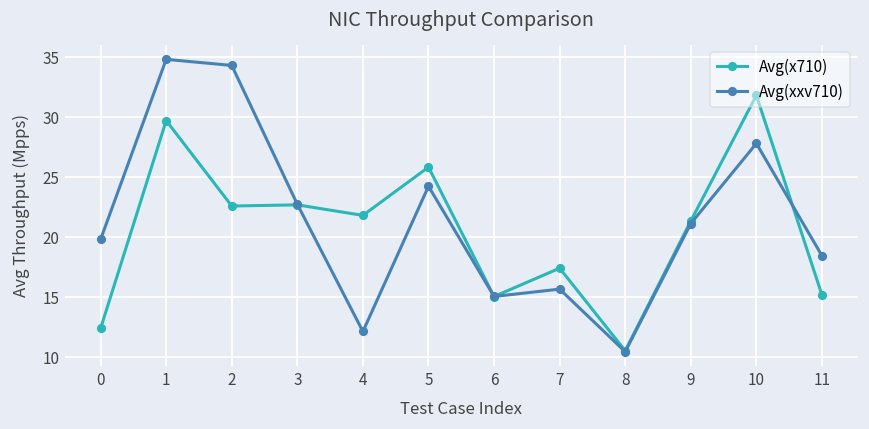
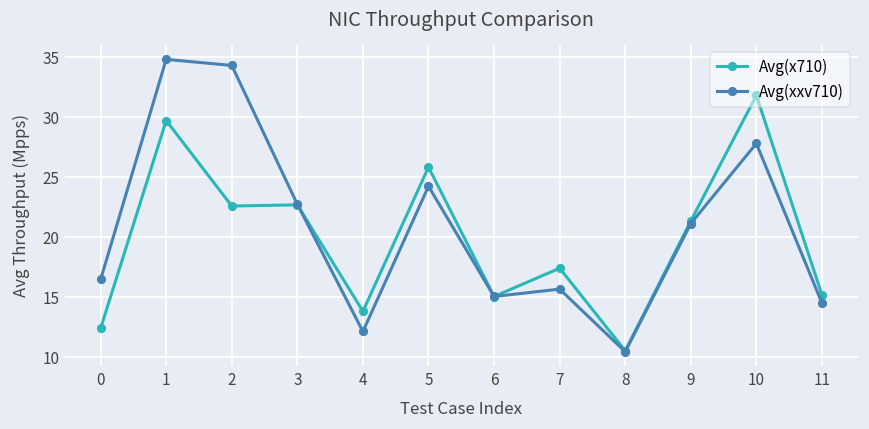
Avg(xxv710), 0: 19.8 -> 16.5
Avg(x710), 4: 21.8 -> 13.8
Avg(xxv710), 11: 18.5 -> 14.5
